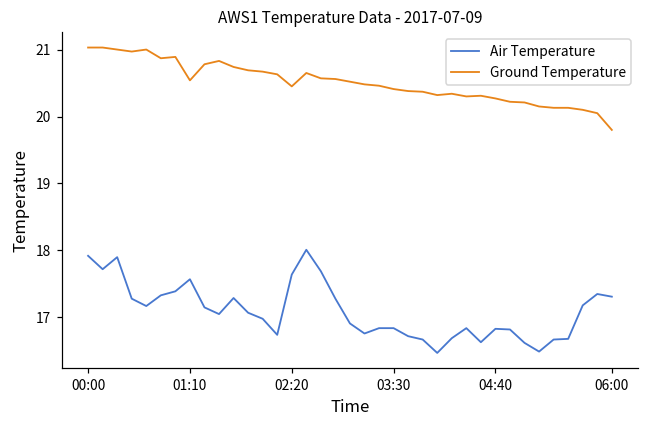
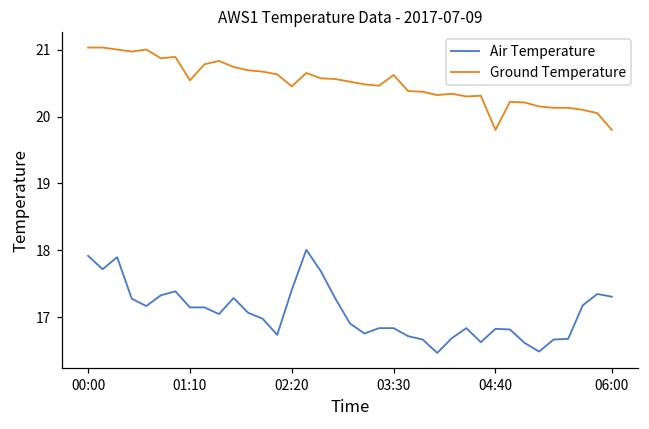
Air Temperature, 01:10: 17.6 -> 17.2
Air Temperature, 02:20: 17.6 -> 17.4
Ground Temperature, 03:30: 20.4 -> 20.6
Ground Temperature, 04:40: 20.3 -> 19.8
